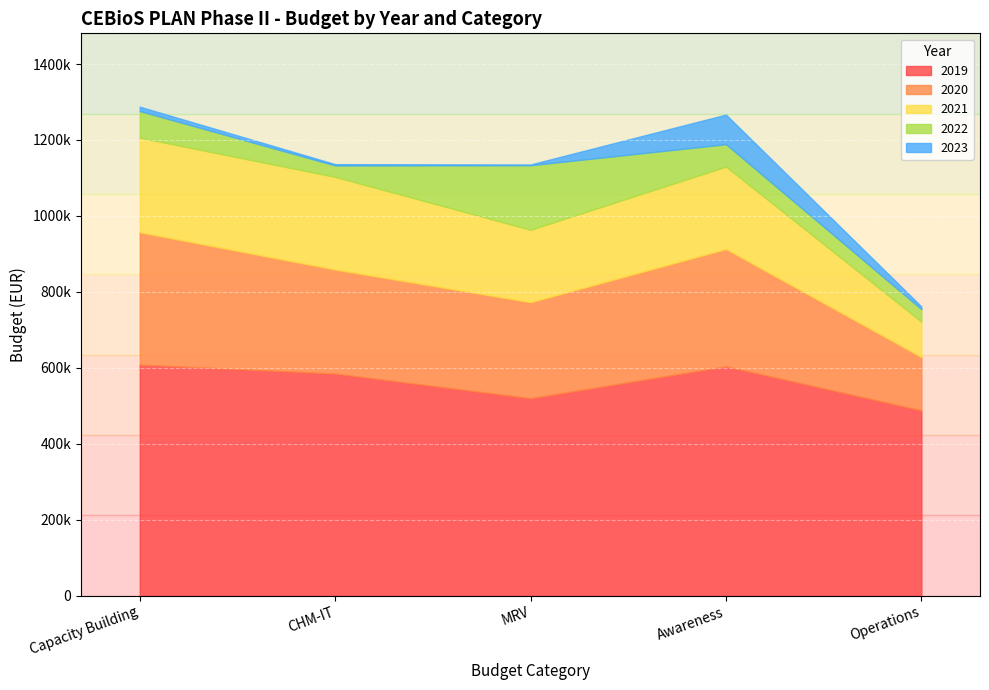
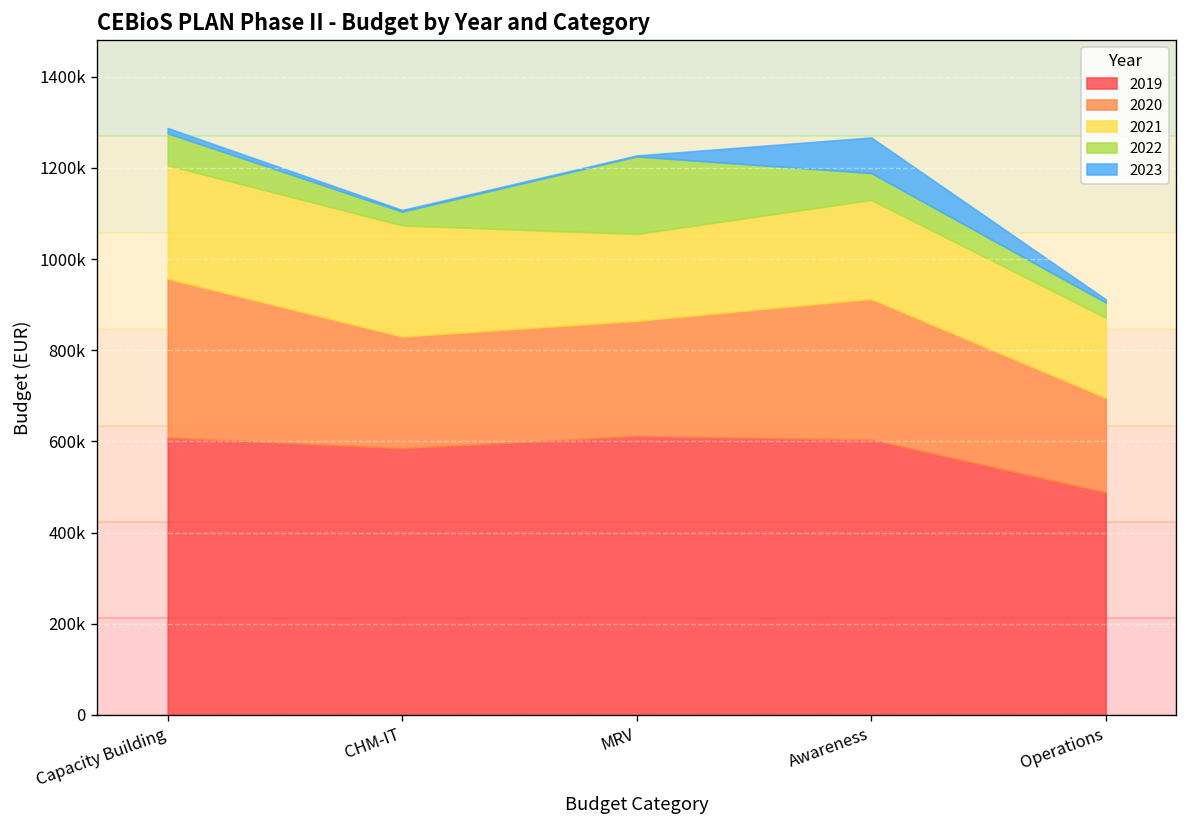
2020, CHM-IT: 270000 -> 250000
2019, MRV: 520000 -> 610000
2020, Operations: 140000 -> 210000
2021, Operations: 90000 -> 180000
